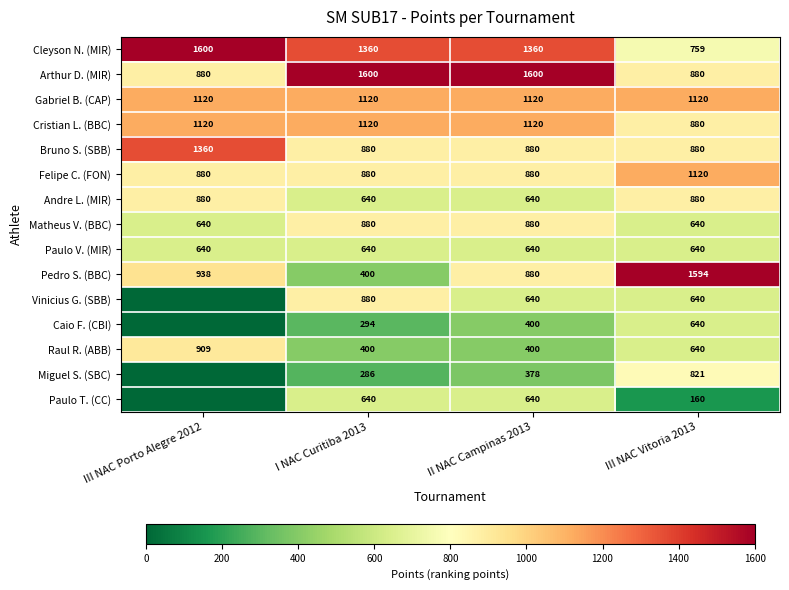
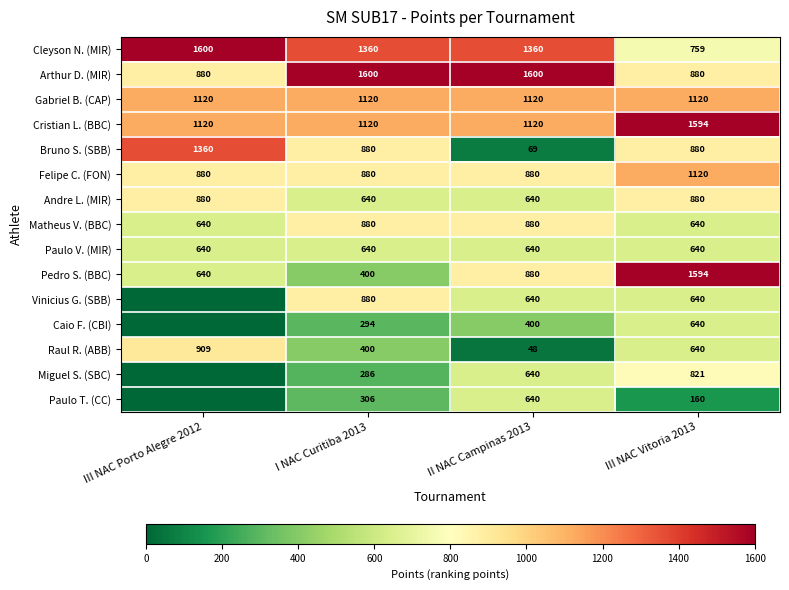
Cristian L. (BBC), III NAC Vitoria 2013: 880 -> 1594
Bruno S. (SBB), II NAC Campinas 2013: 880 -> 69
Pedro S. (BBC), III NAC Porto Alegre 2012: 938 -> 640
Raul R. (ABB), II NAC Campinas 2013: 400 -> 48
Miguel S. (SBC), II NAC Campinas 2013: 378 -> 640
Paulo T. (CC), I NAC Curitiba 2013: 640 -> 306
